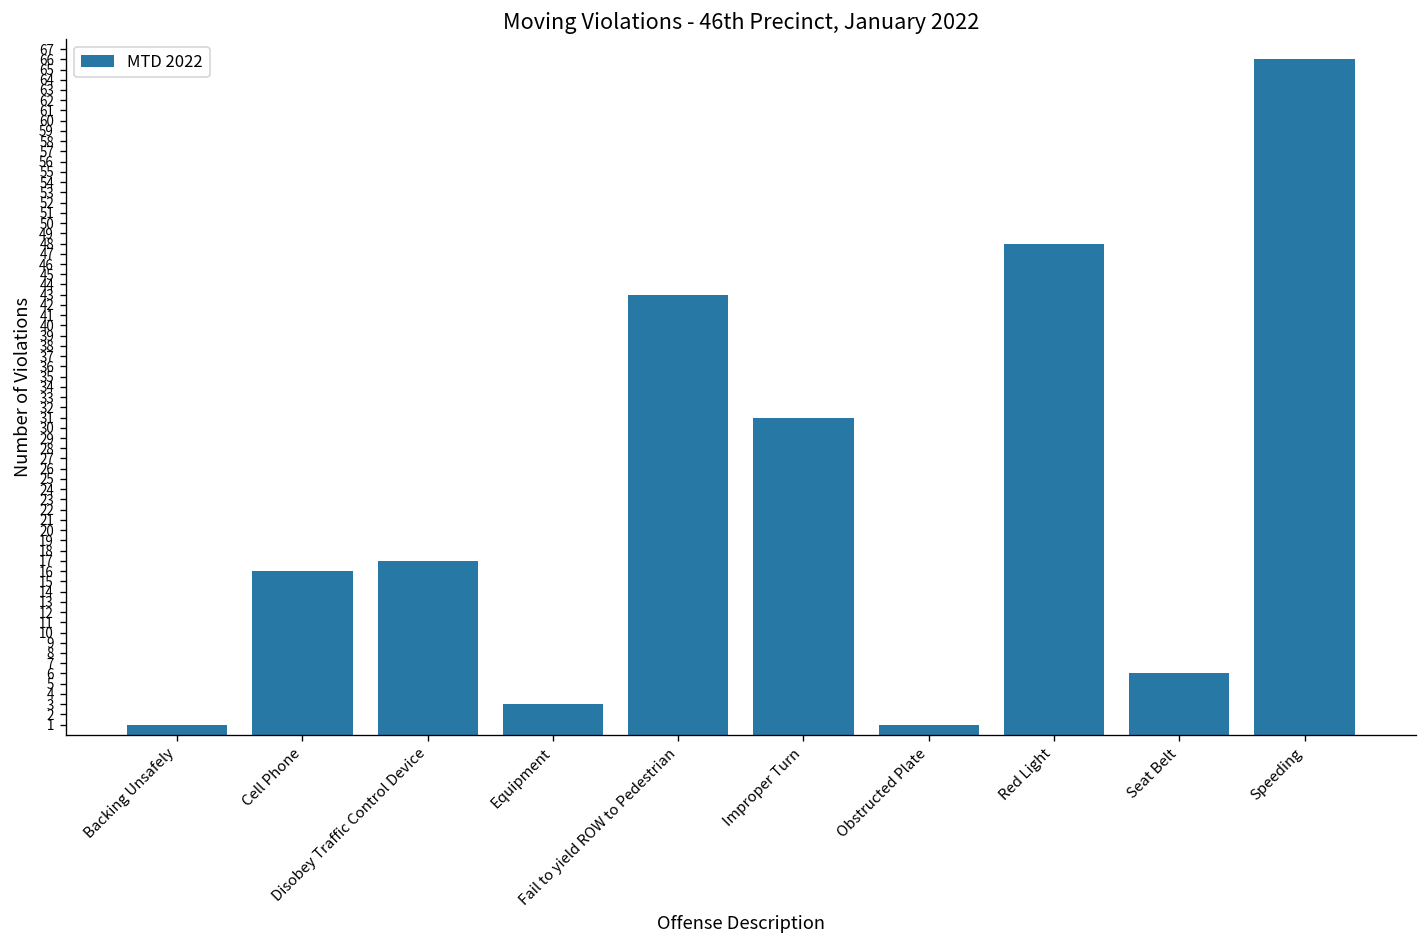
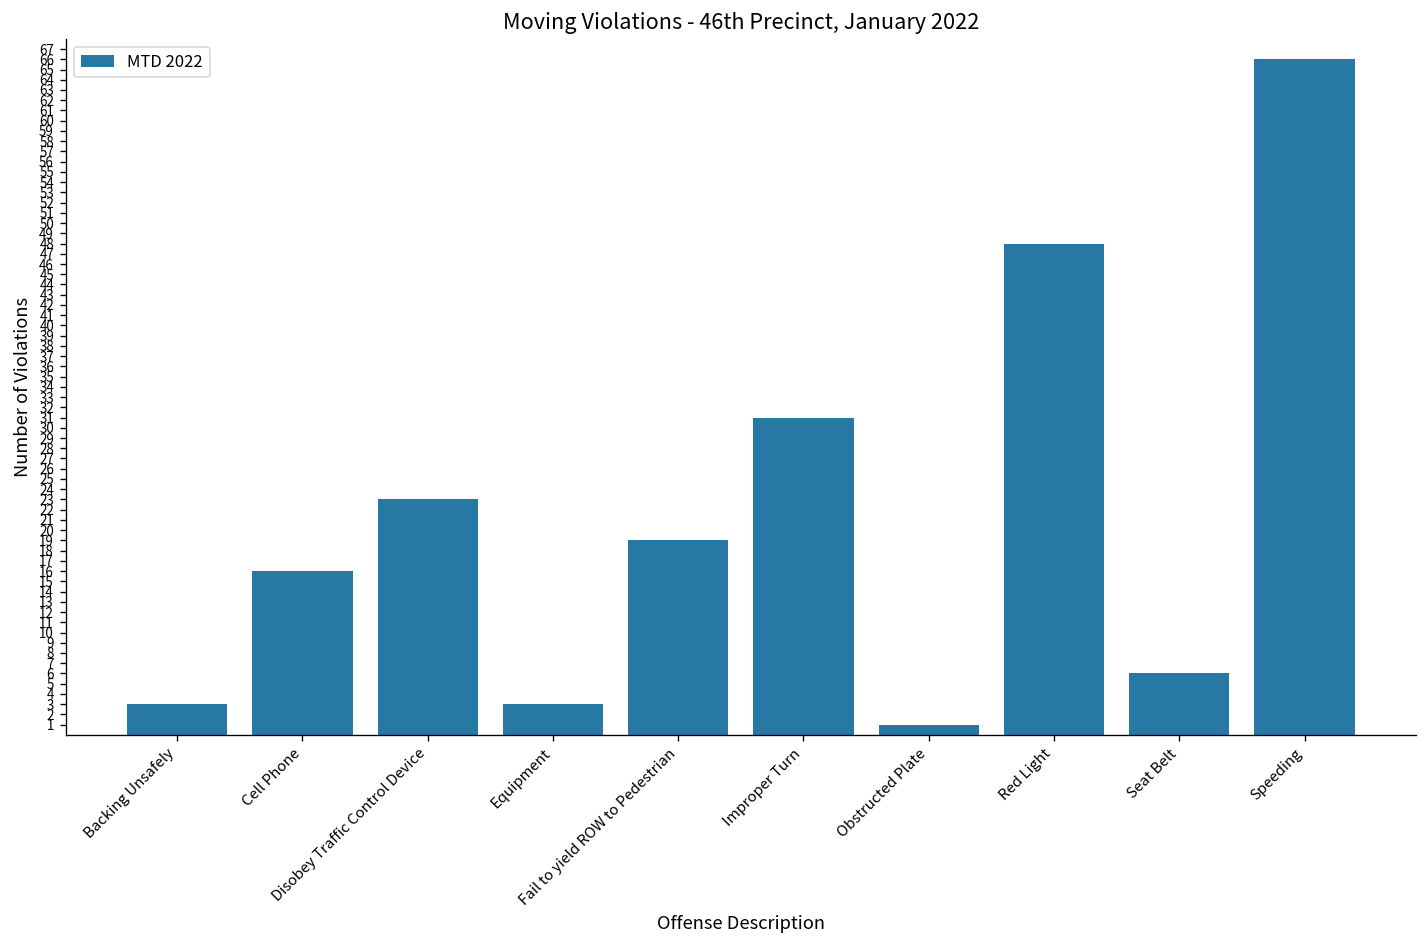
Backing Unsafely: 1 -> 3
Disobey Traffic Control Device: 17 -> 23
Fail to yield ROW to Pedestrian: 43 -> 19
